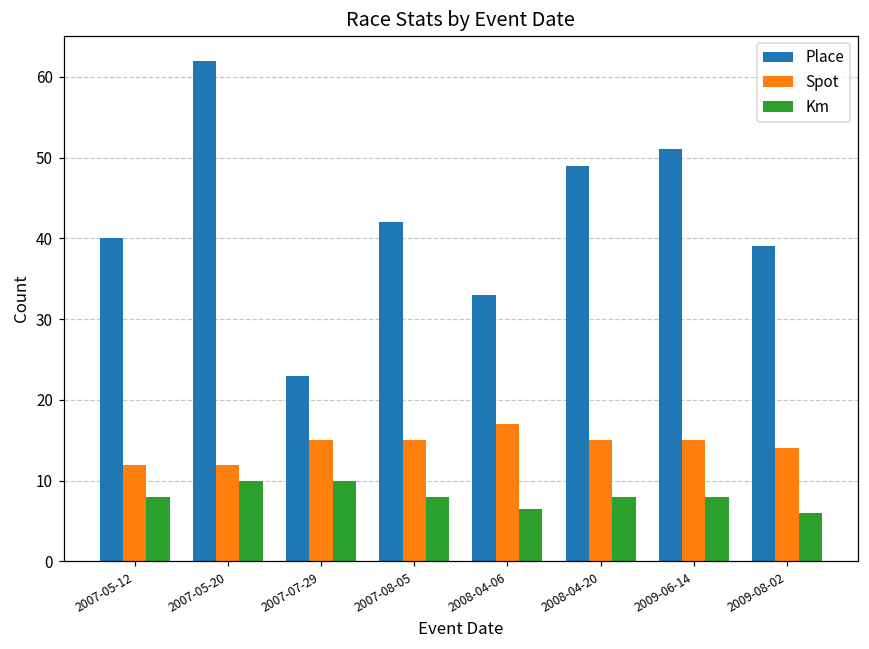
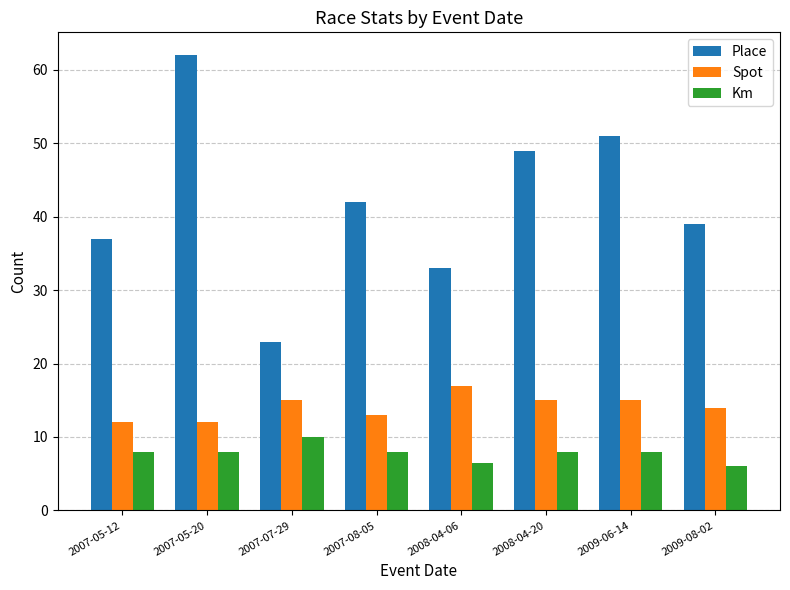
Place, 2007-05-12: 40 -> 37
Km, 2007-05-20: 10 -> 8
Spot, 2007-08-05: 15 -> 13
